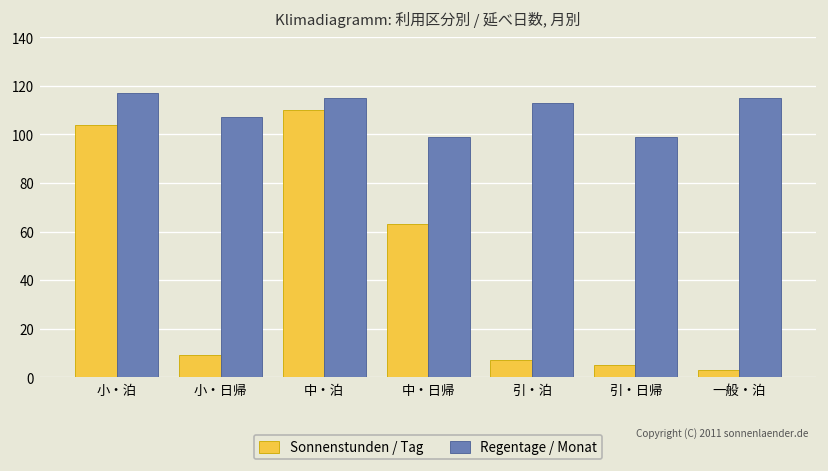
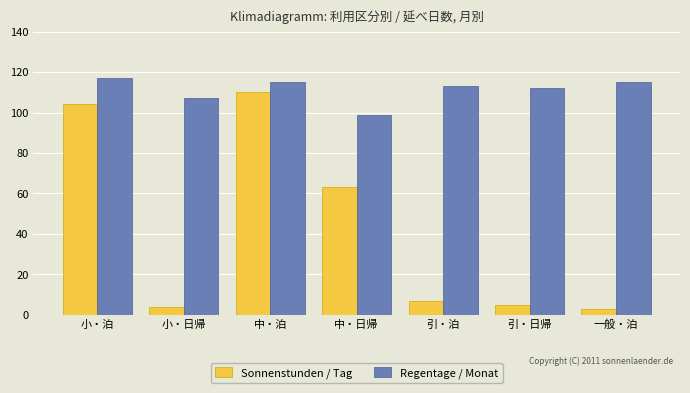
Sonnenstunden / Tag, 小・日帰: 9 -> 4
Regentage / Monat, 引・日帰: 99 -> 112
